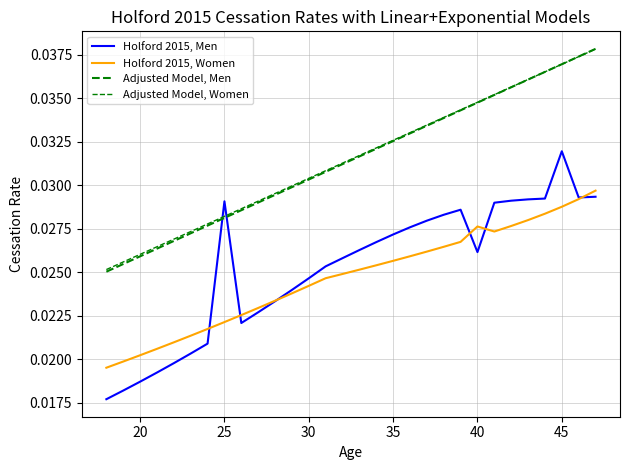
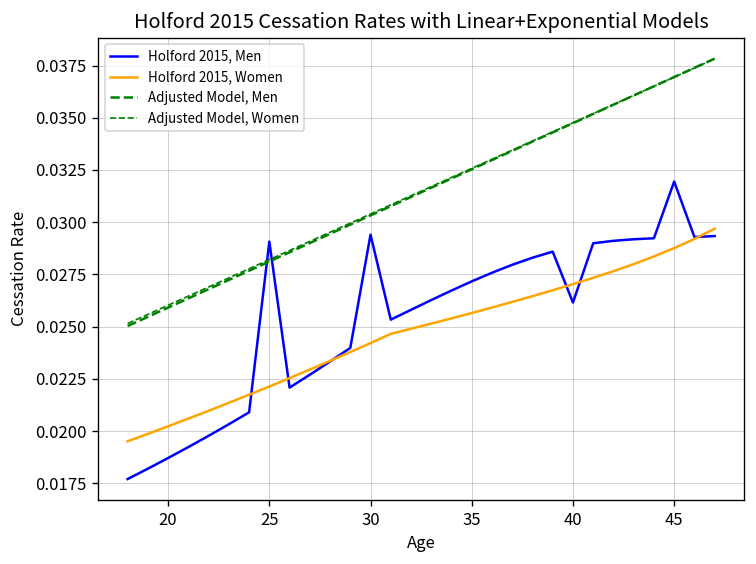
Holford 2015, Men, 30: 0.0246 -> 0.0294
Holford 2015, Women, 40: 0.0276 -> 0.0270
